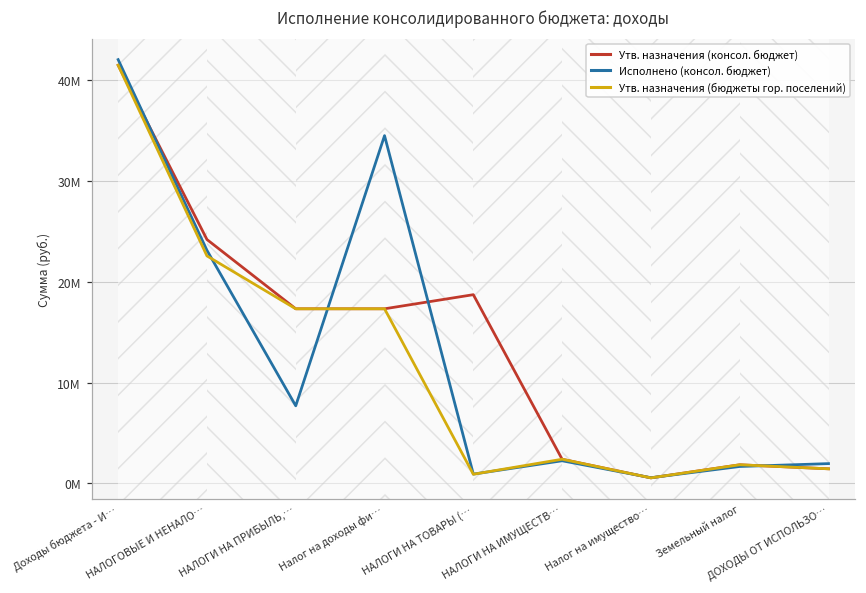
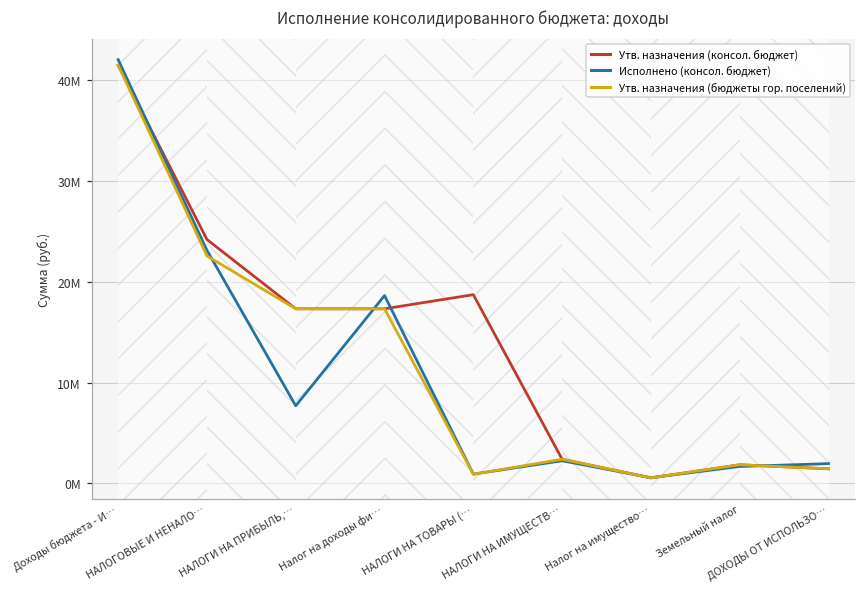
Исполнено (консол. бюджет), Налог на доходы фи…: 34000000 -> 19000000
